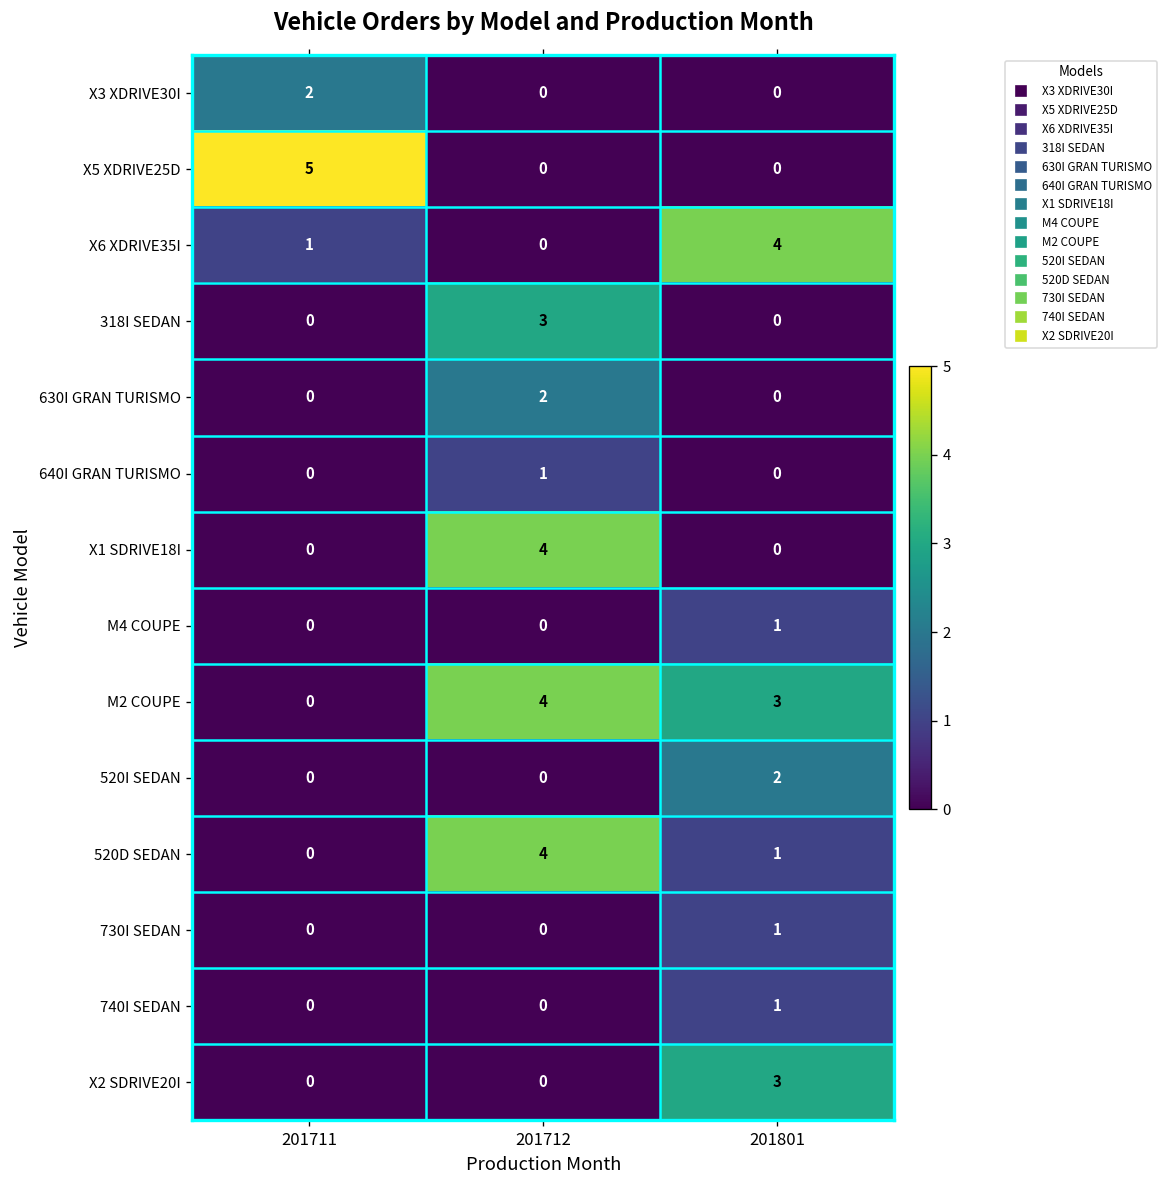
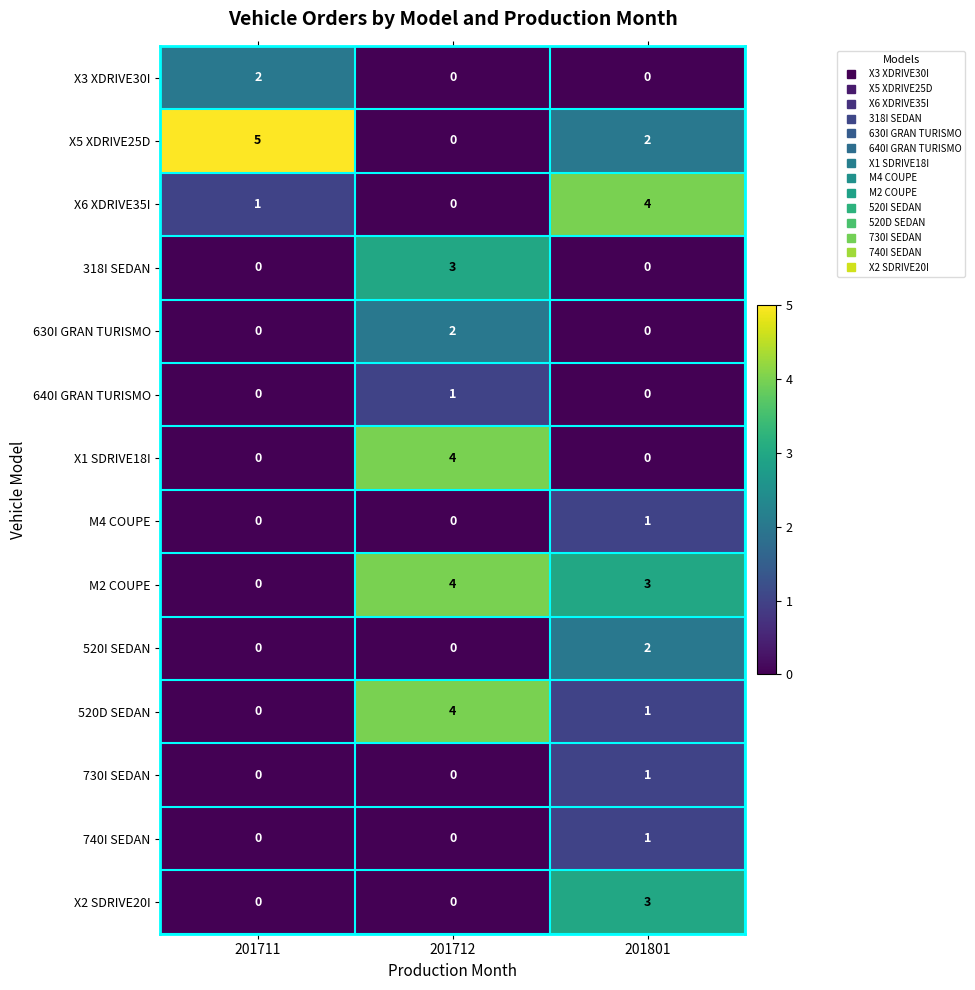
X5 XDRIVE25D, 201801: 0 -> 2
